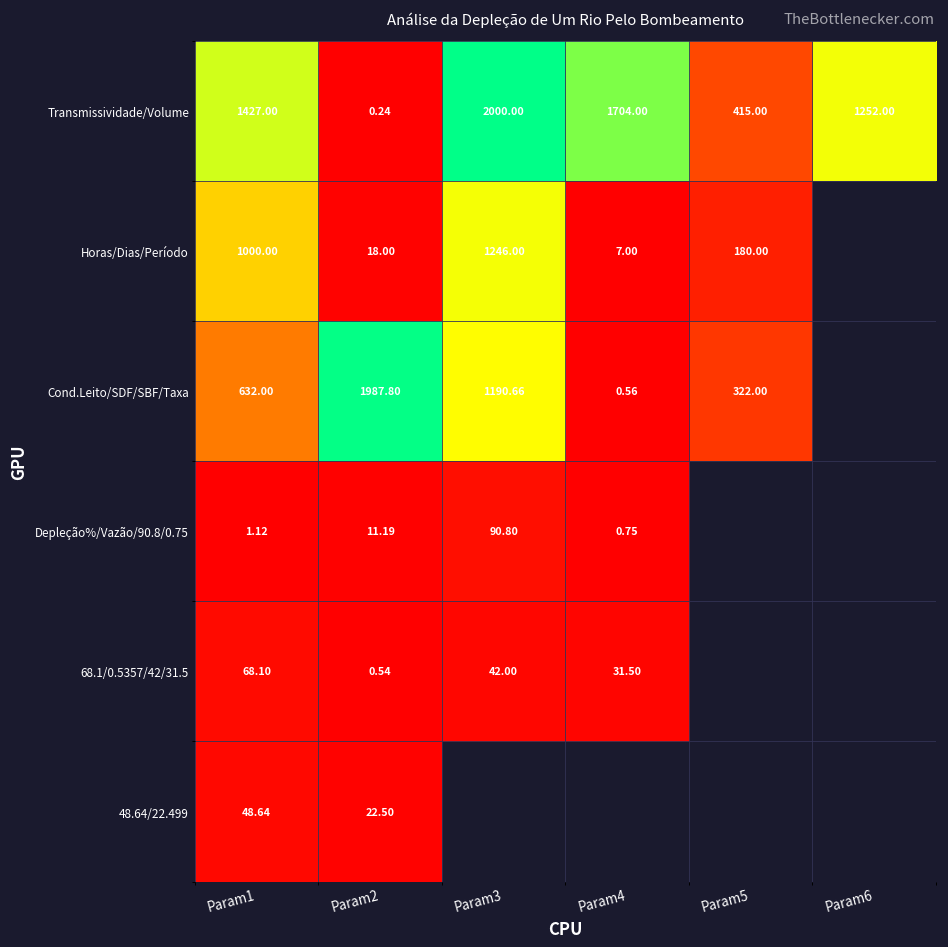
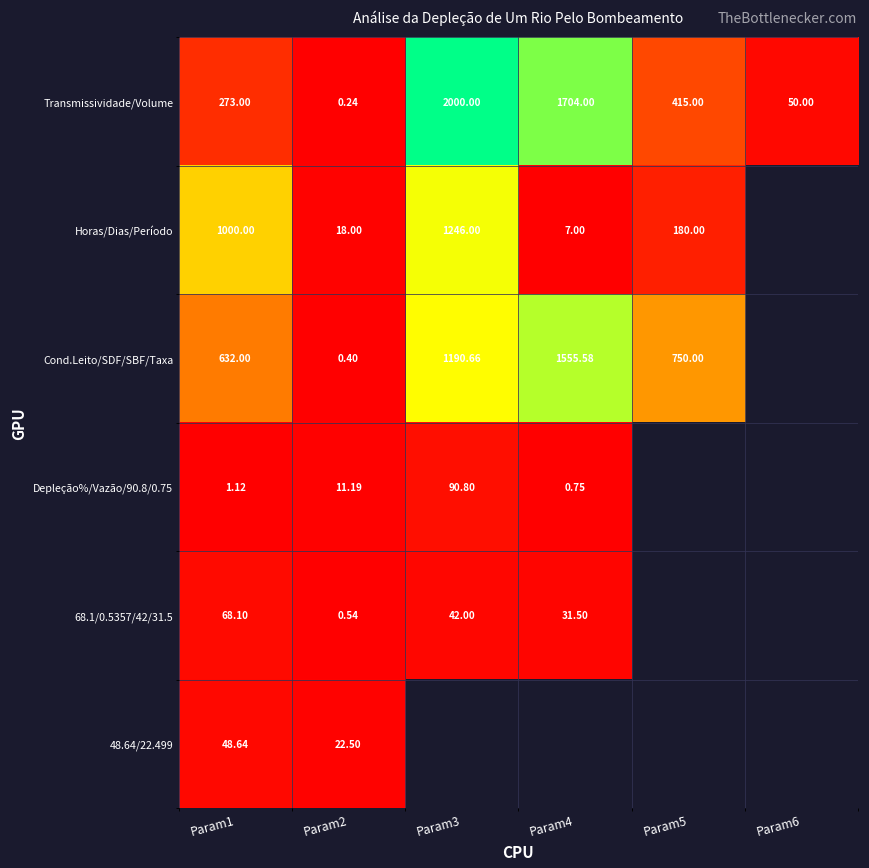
Transmissividade/Volume, Param1: 1427.00 -> 273.00
Transmissividade/Volume, Param6: 1252.00 -> 50.00
Cond.Leito/SDF/SBF/Taxa, Param2: 1987.80 -> 0.40
Cond.Leito/SDF/SBF/Taxa, Param4: 0.56 -> 1555.58
Cond.Leito/SDF/SBF/Taxa, Param5: 322.00 -> 750.00
